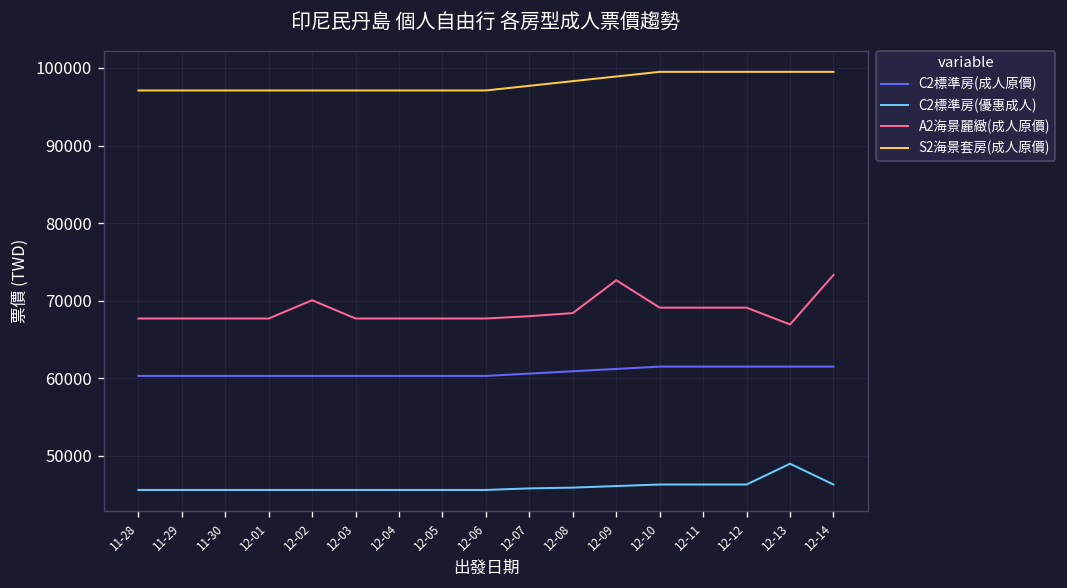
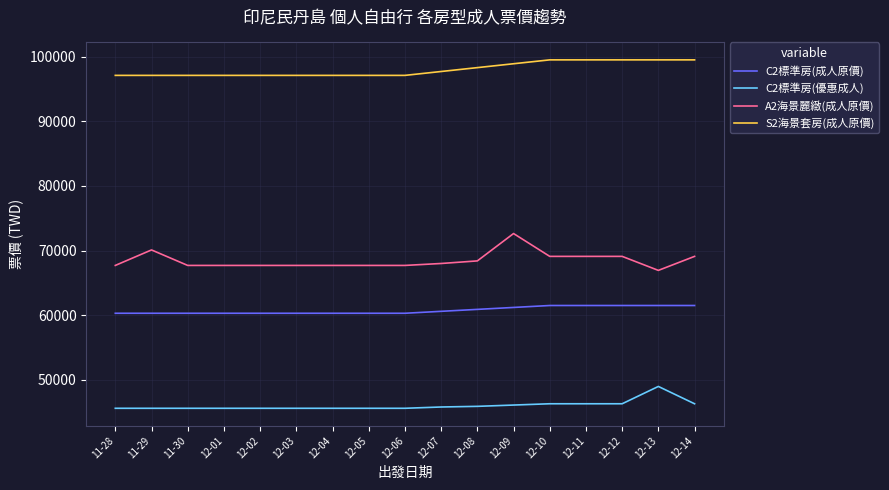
A2海景麗緻(成人原價), 11-29: 68000 -> 70000
A2海景麗緻(成人原價), 12-02: 70000 -> 68000
A2海景麗緻(成人原價), 12-14: 73000 -> 69000
